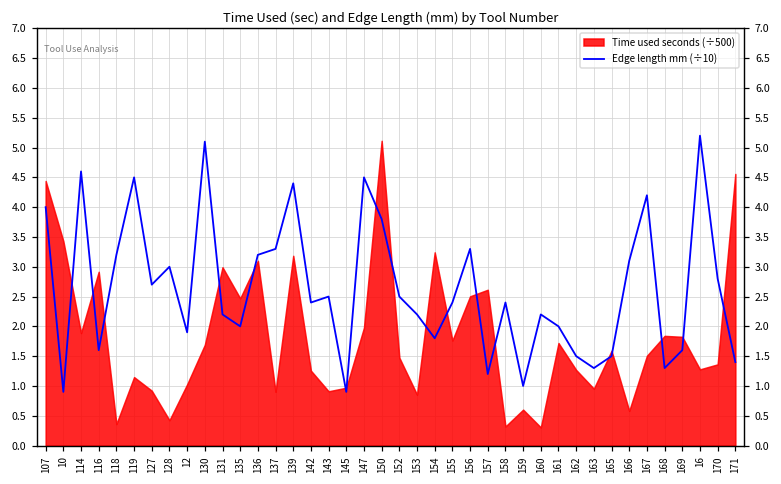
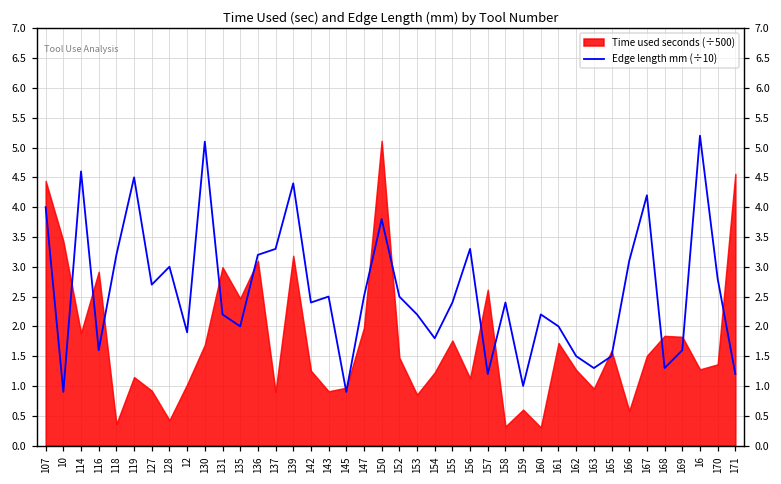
Edge length mm (÷10), 147: 4.5 -> 2.5
Time used seconds (÷500), 154: 3.2 -> 1.2
Time used seconds (÷500), 156: 2.5 -> 1.1
Edge length mm (÷10), 171: 1.4 -> 1.2
